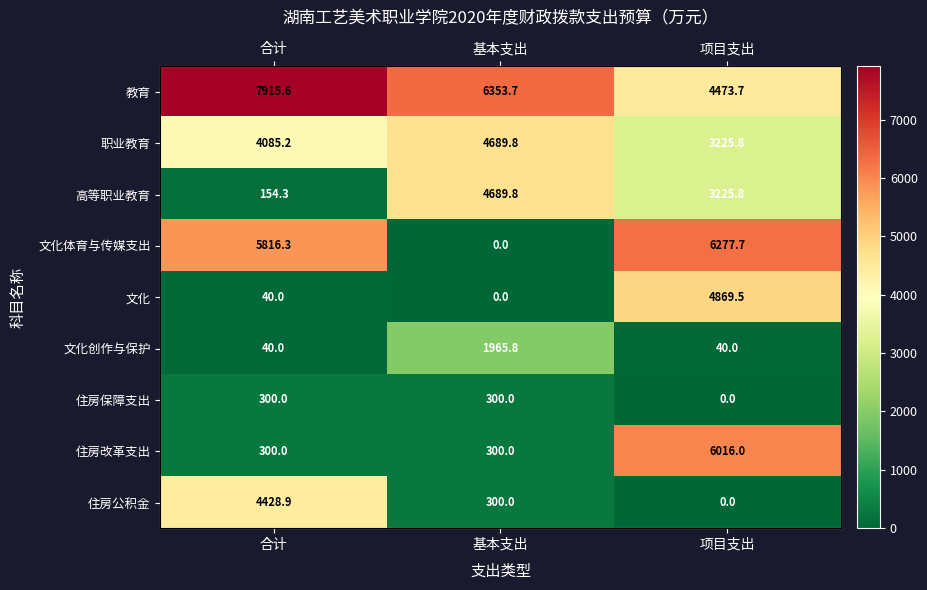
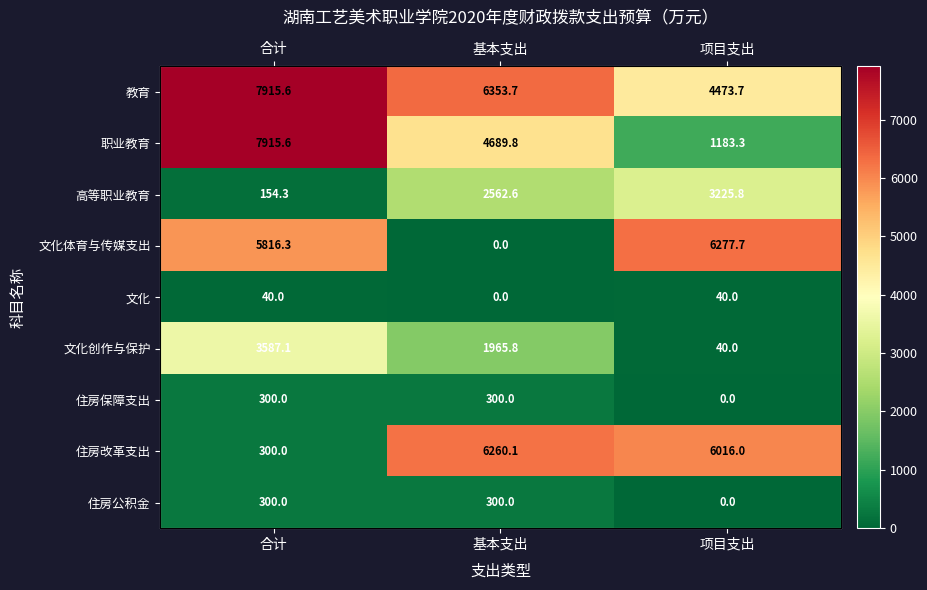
职业教育, 合计: 4085.2 -> 7915.6
职业教育, 项目支出: 3225.8 -> 1183.3
高等职业教育, 基本支出: 4689.8 -> 2562.6
文化, 项目支出: 4869.5 -> 40.0
文化创作与保护, 合计: 40.0 -> 3587.1
住房改革支出, 基本支出: 300.0 -> 6260.1
住房公积金, 合计: 4428.9 -> 300.0
